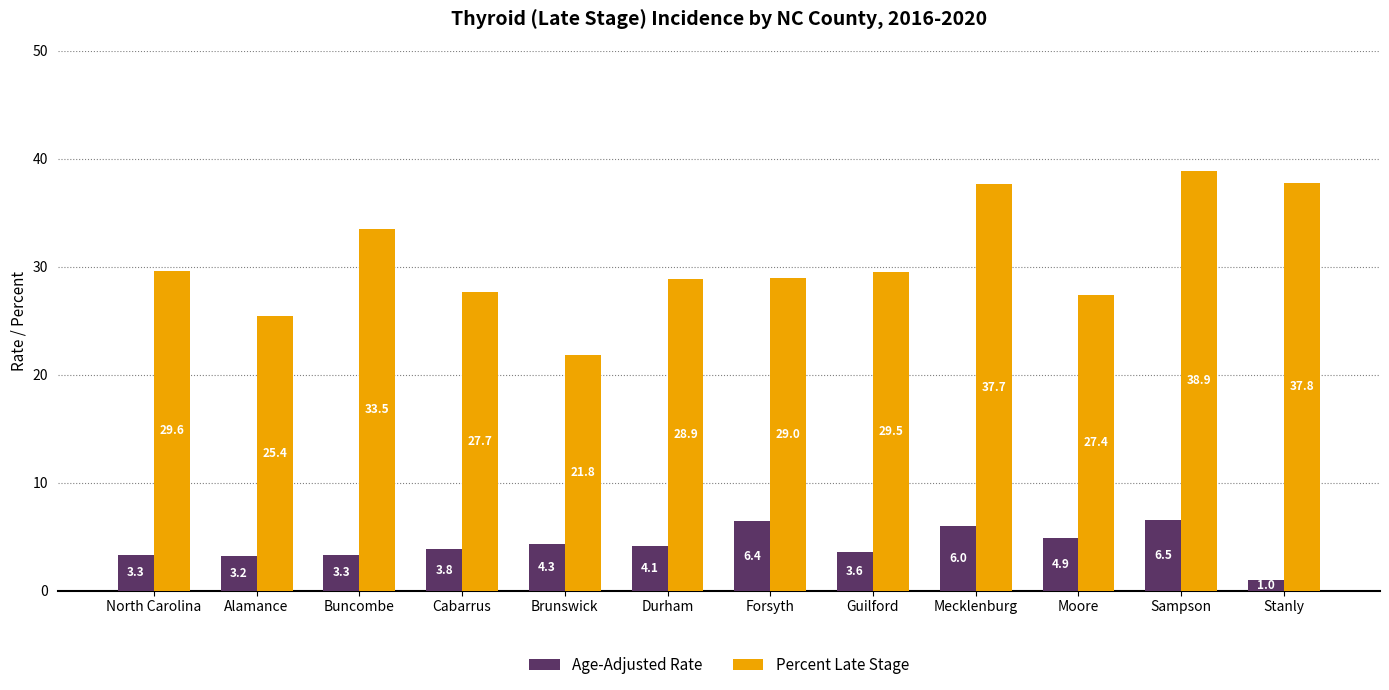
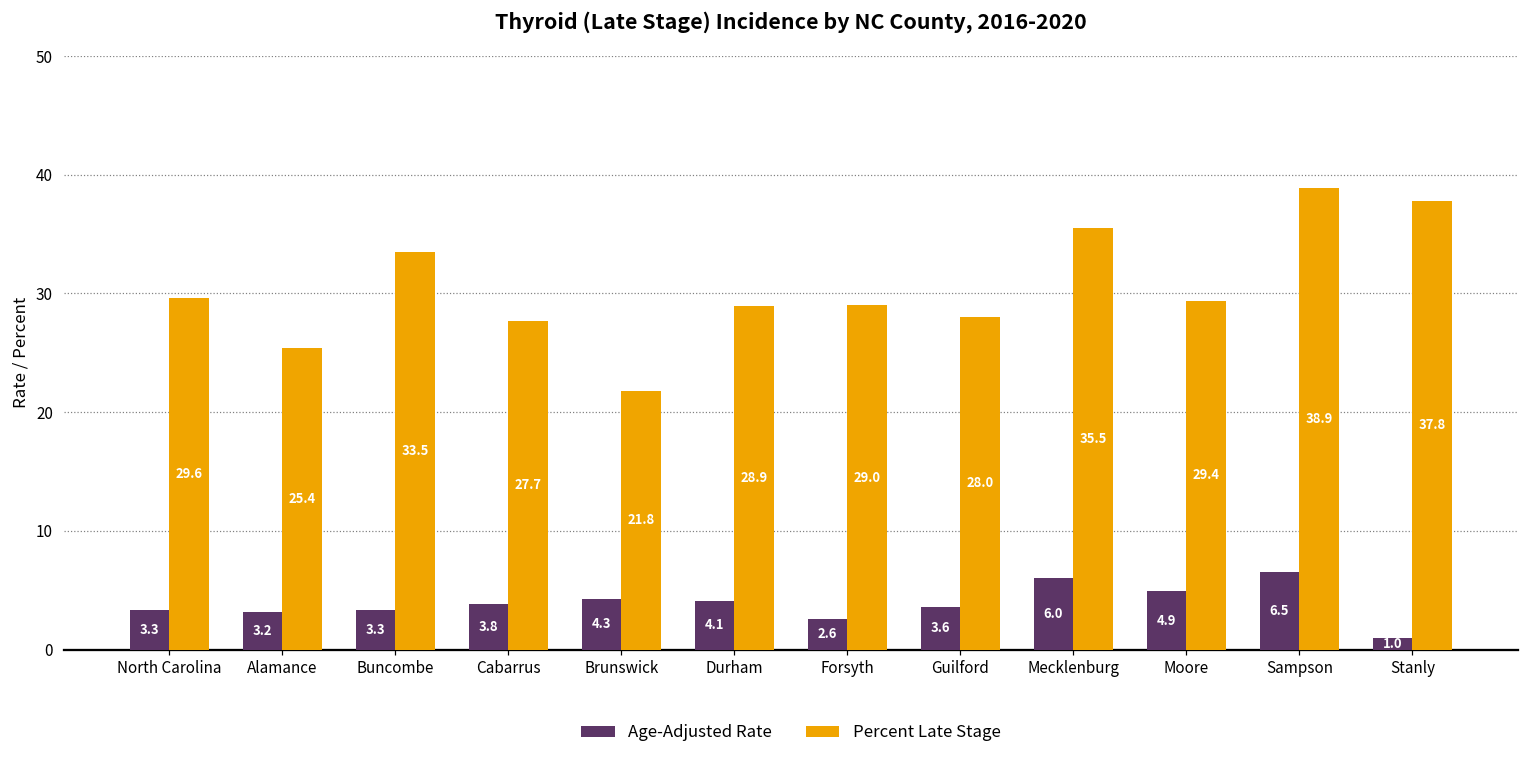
Age-Adjusted Rate, Forsyth: 6.4 -> 2.6
Percent Late Stage, Guilford: 29.5 -> 28.0
Percent Late Stage, Mecklenburg: 37.7 -> 35.5
Percent Late Stage, Moore: 27.4 -> 29.4
